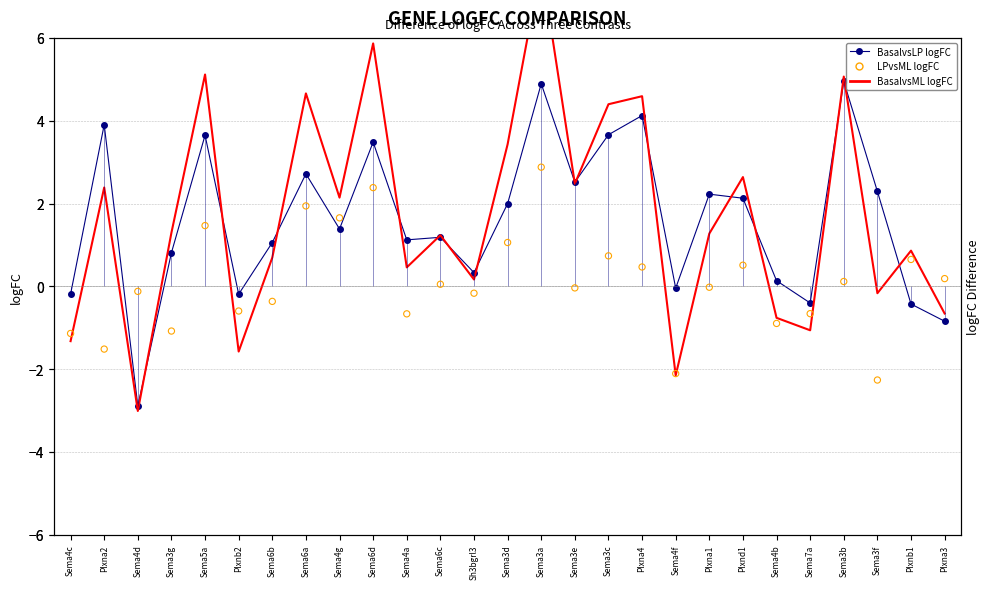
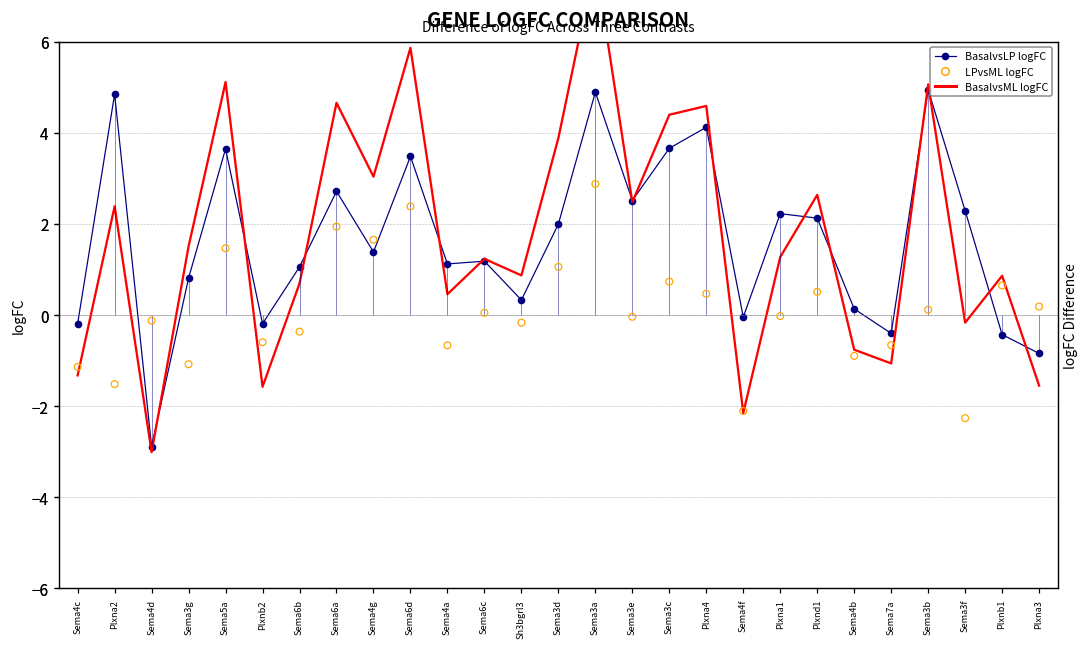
BasalvsLP logFC, Plxna2: 3.9 -> 4.8
BasalvsML logFC, Sema3g: 1.3 -> 1.5
BasalvsML logFC, Sema4g: 2.1 -> 3.0
BasalvsML logFC, Sh3bgrl3: 0.2 -> 0.9
BasalvsML logFC, Sema3d: 3.4 -> 3.9
BasalvsML logFC, Plxna3: -0.7 -> -1.5
